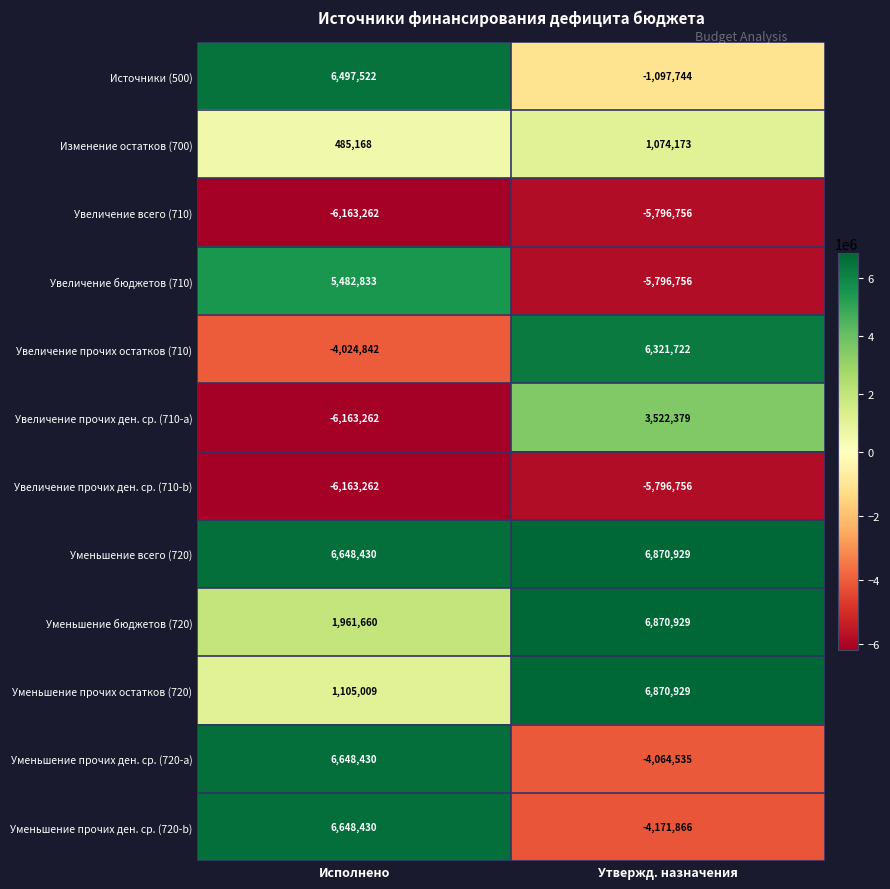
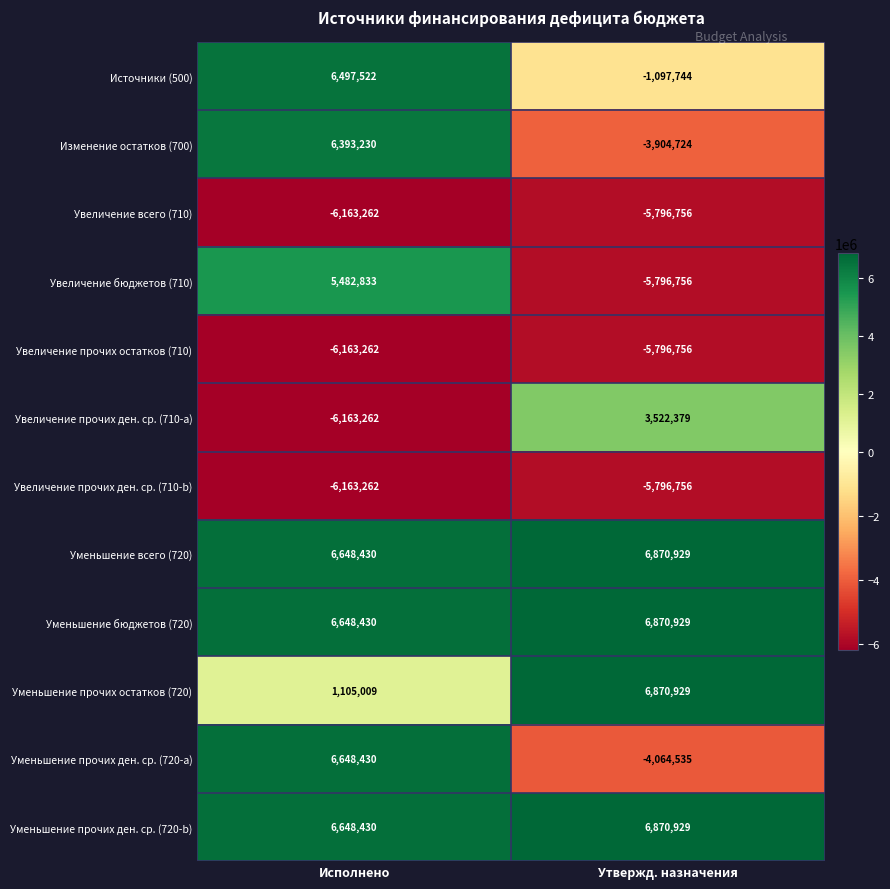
Изменение остатков (700), Исполнено: 485,168 -> 6,393,230
Изменение остатков (700), Утвержд. назначения: 1,074,173 -> -3,904,724
Увеличение прочих остатков (710), Исполнено: -4,024,842 -> -6,163,262
Увеличение прочих остатков (710), Утвержд. назначения: 6,321,722 -> -5,796,756
Уменьшение бюджетов (720), Исполнено: 1,961,660 -> 6,648,430
Уменьшение прочих ден. ср. (720-b), Утвержд. назначения: -4,171,866 -> 6,870,929
